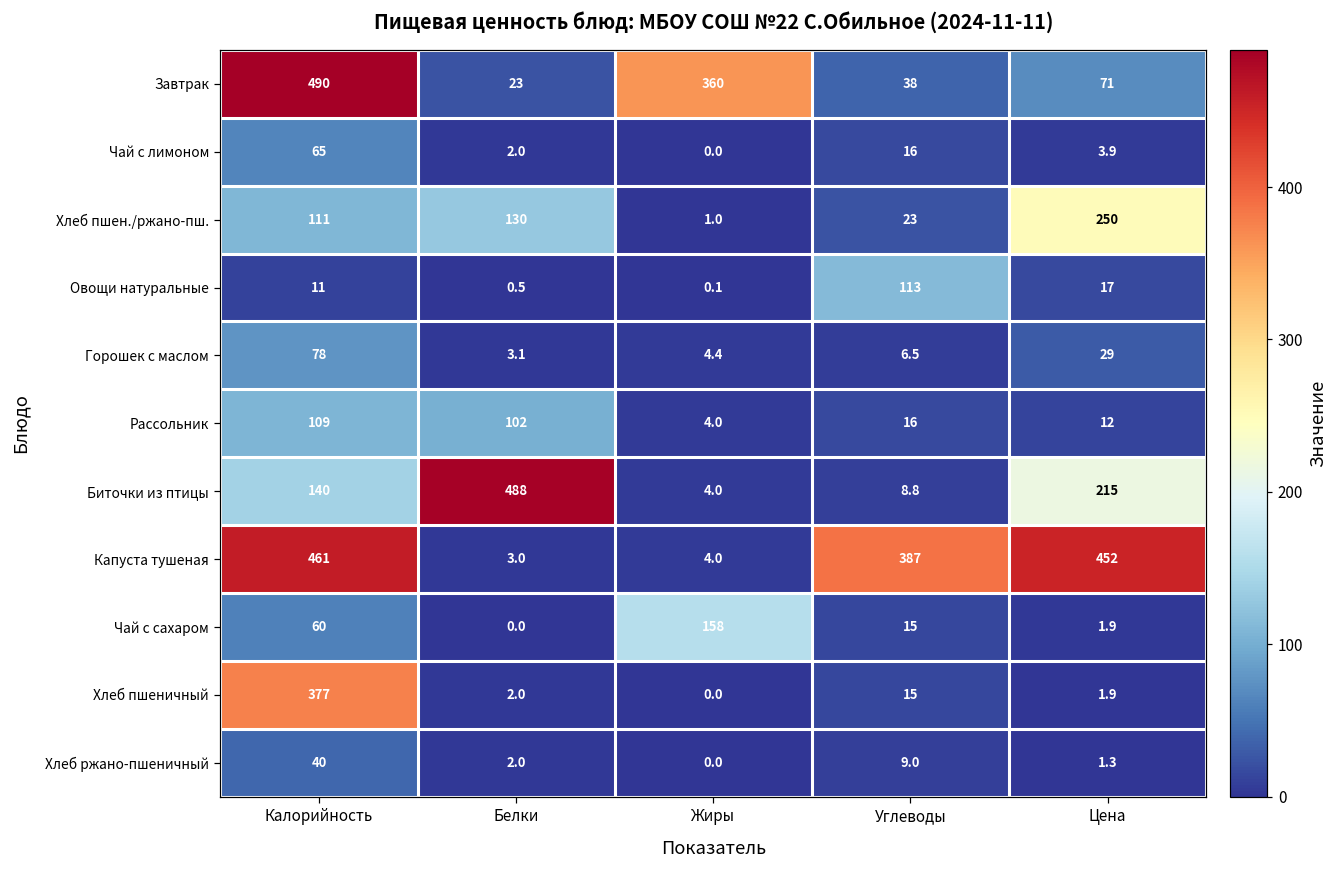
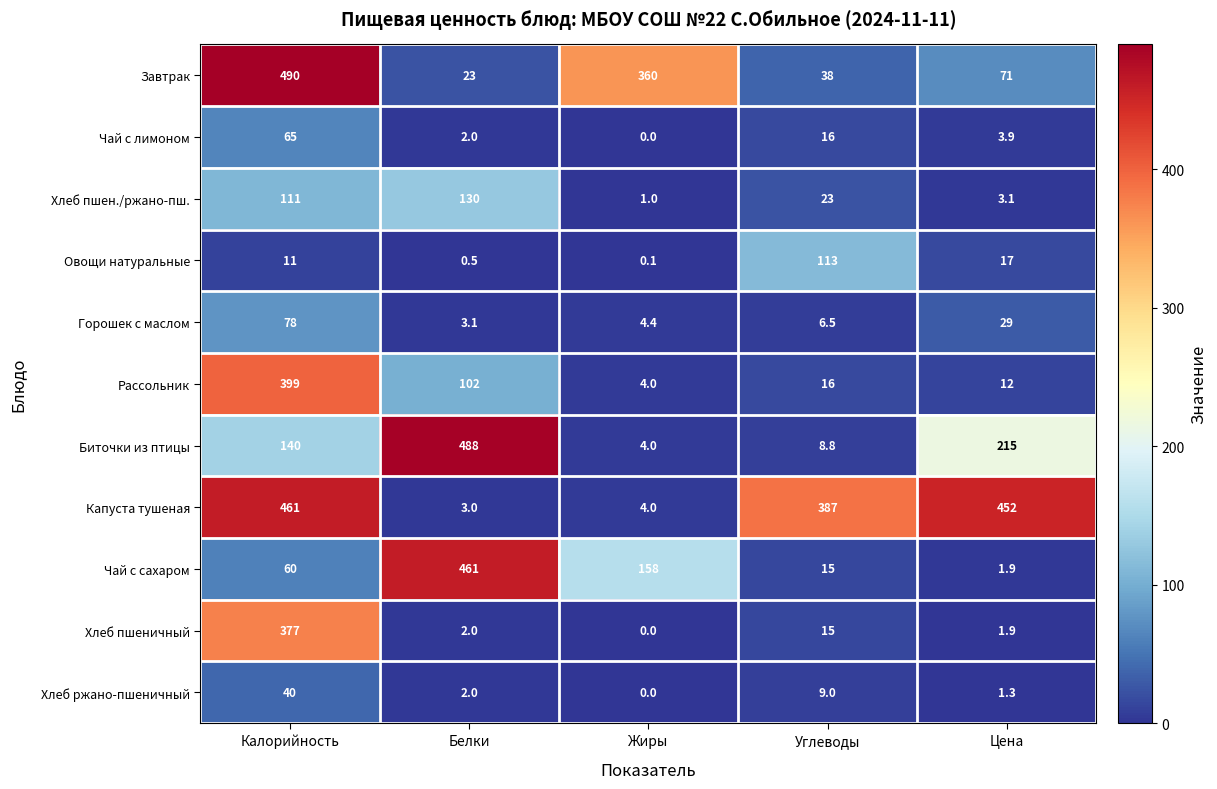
Хлеб пшен./ржано-пш., Цена: 250 -> 3.1
Рассольник, Калорийность: 109 -> 399
Чай с сахаром, Белки: 0.0 -> 461
